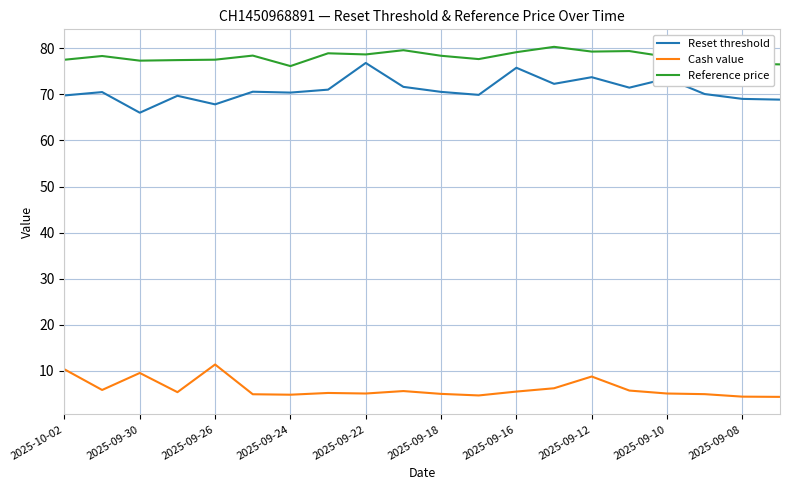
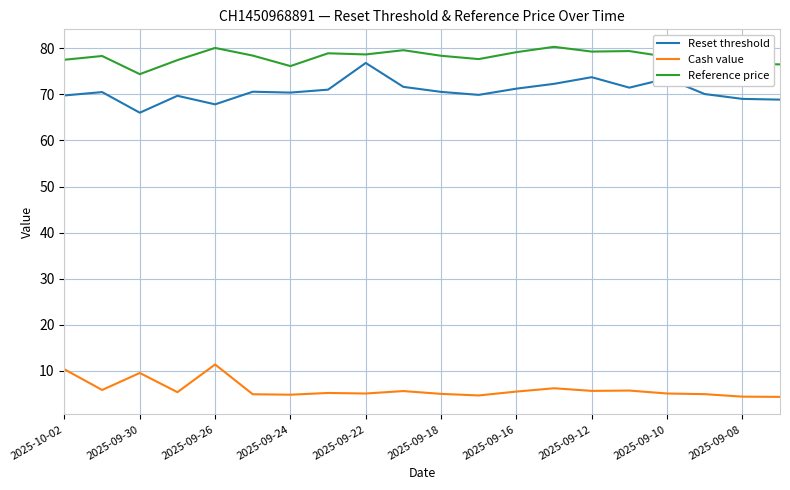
Reference price, 2025-09-30: 77 -> 74
Reference price, 2025-09-26: 78 -> 80
Reset threshold, 2025-09-16: 76 -> 71
Cash value, 2025-09-12: 9 -> 6
